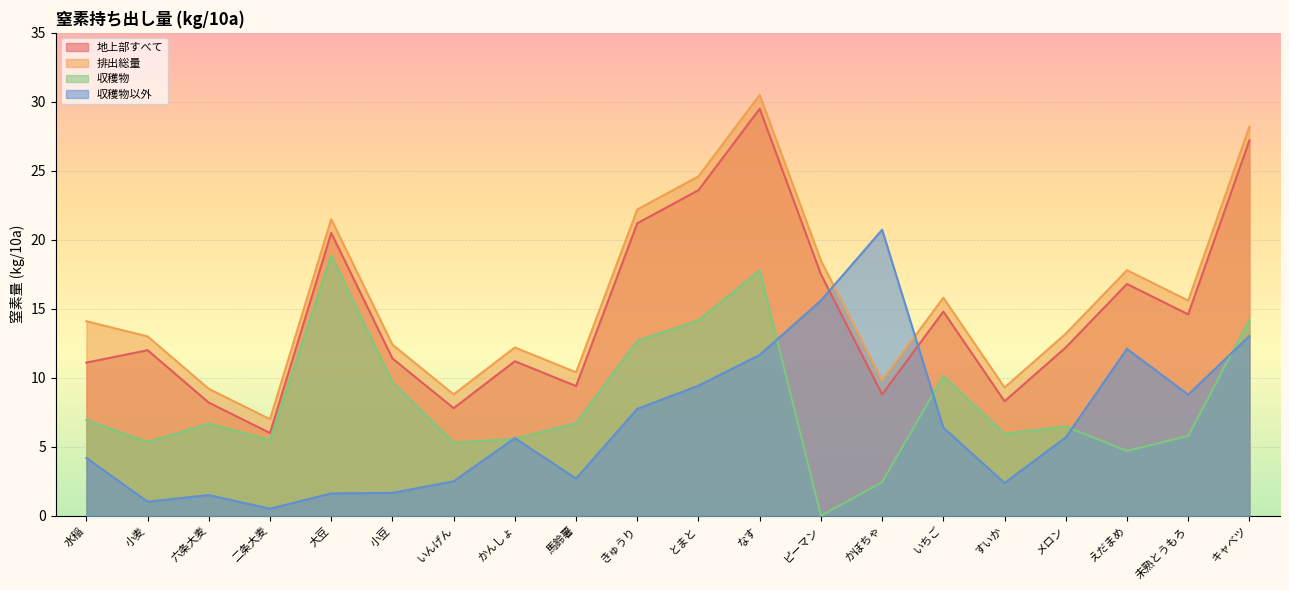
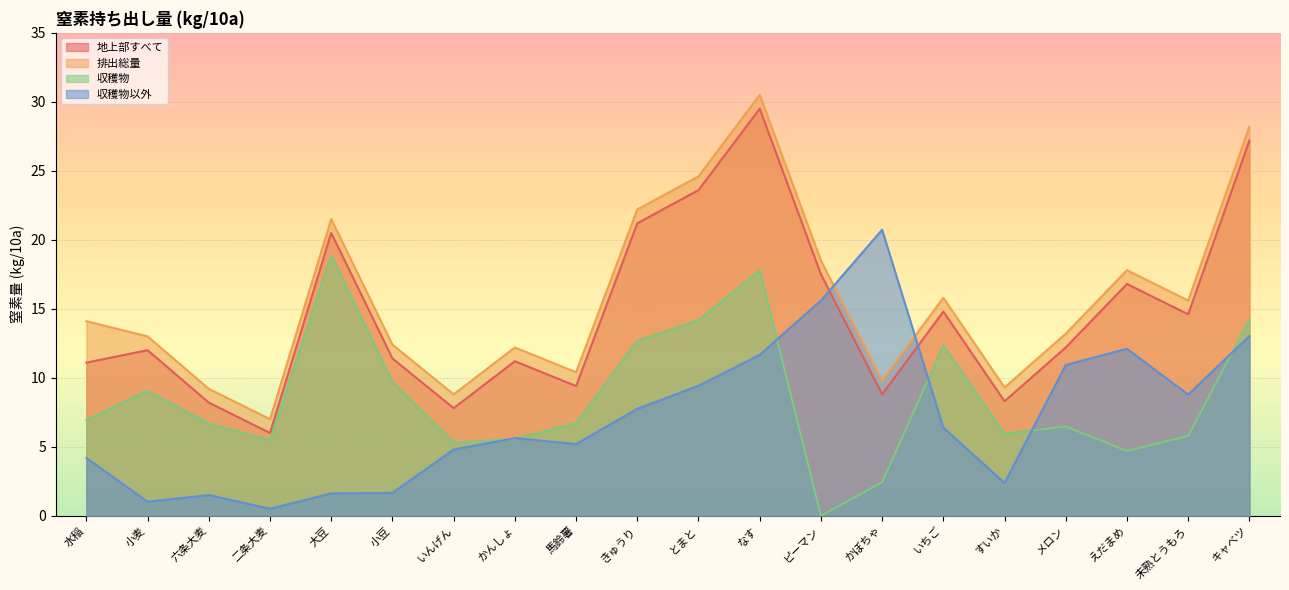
収穫物, 小麦: 5.3 -> 9.1
収穫物以外, いんげん: 2.5 -> 4.8
収穫物以外, 馬鈴薯: 2.7 -> 5.2
収穫物, いちご: 10.1 -> 12.3
収穫物以外, メロン: 5.7 -> 10.9
